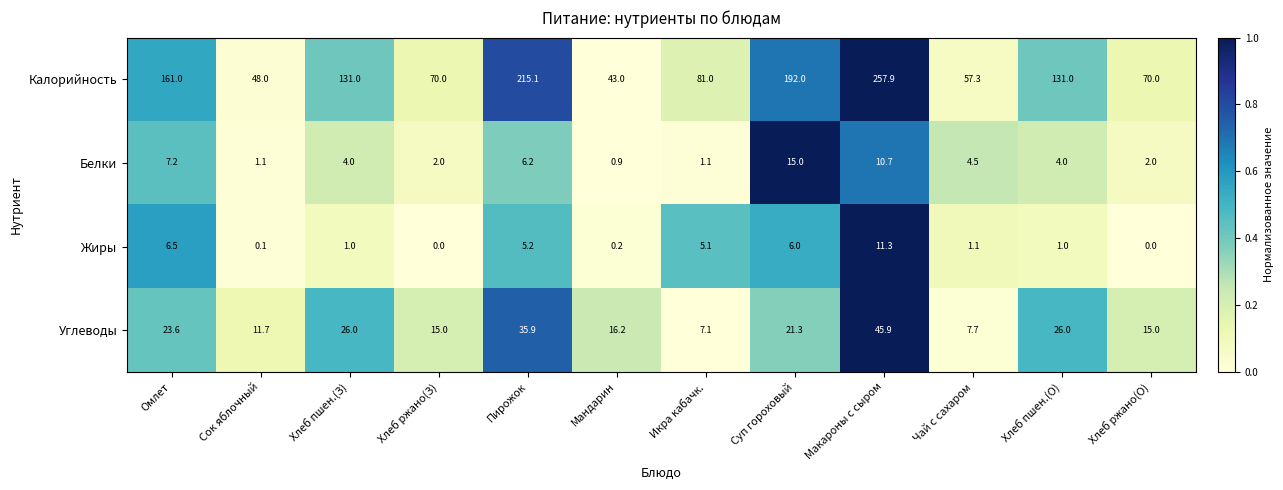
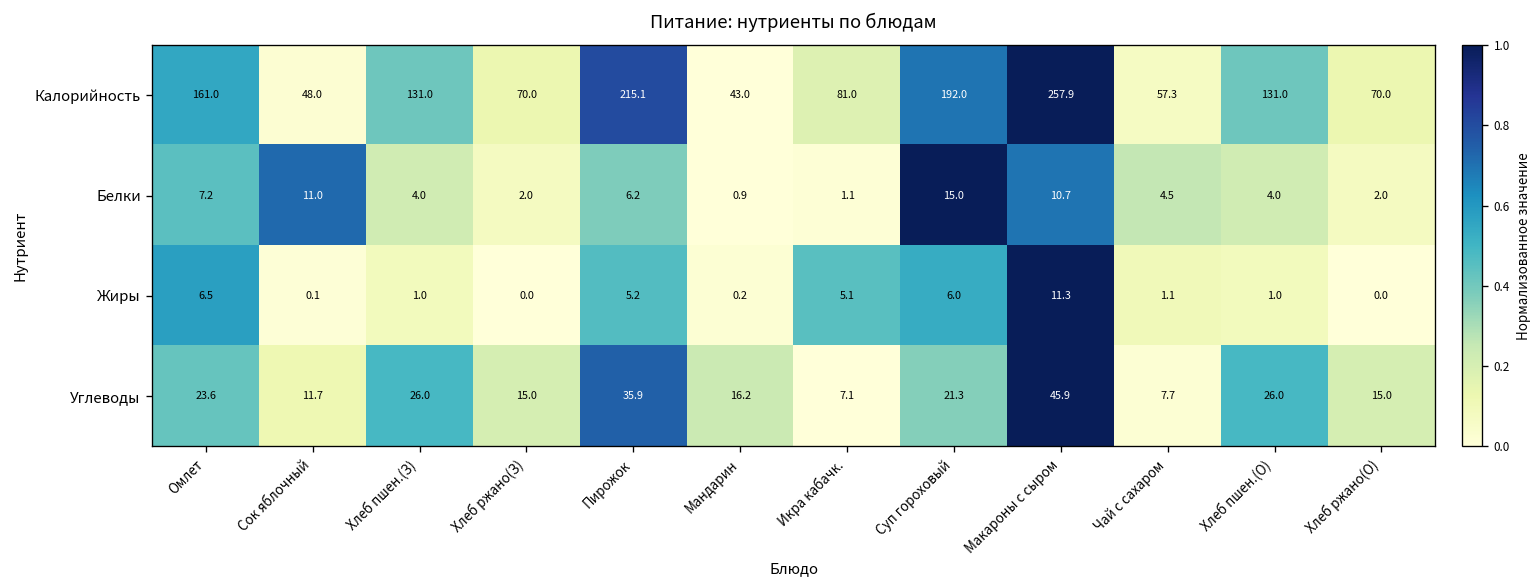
Белки, Сок яблочный: 1.1 -> 11.0
